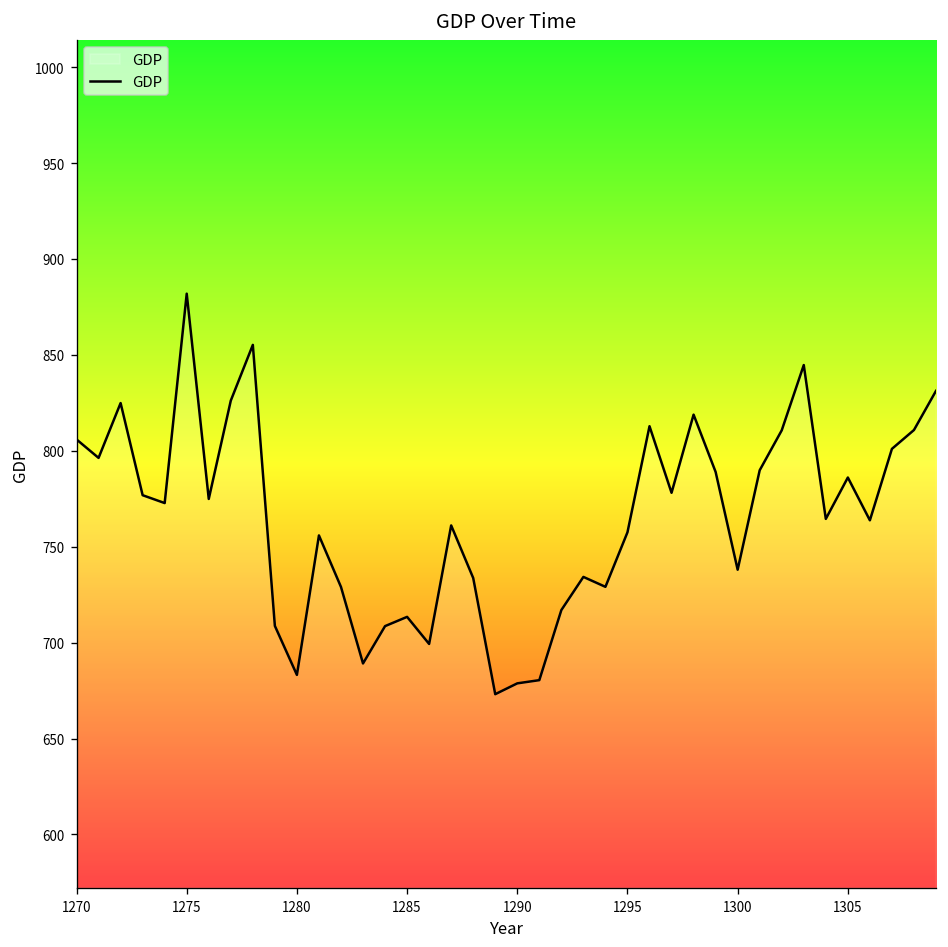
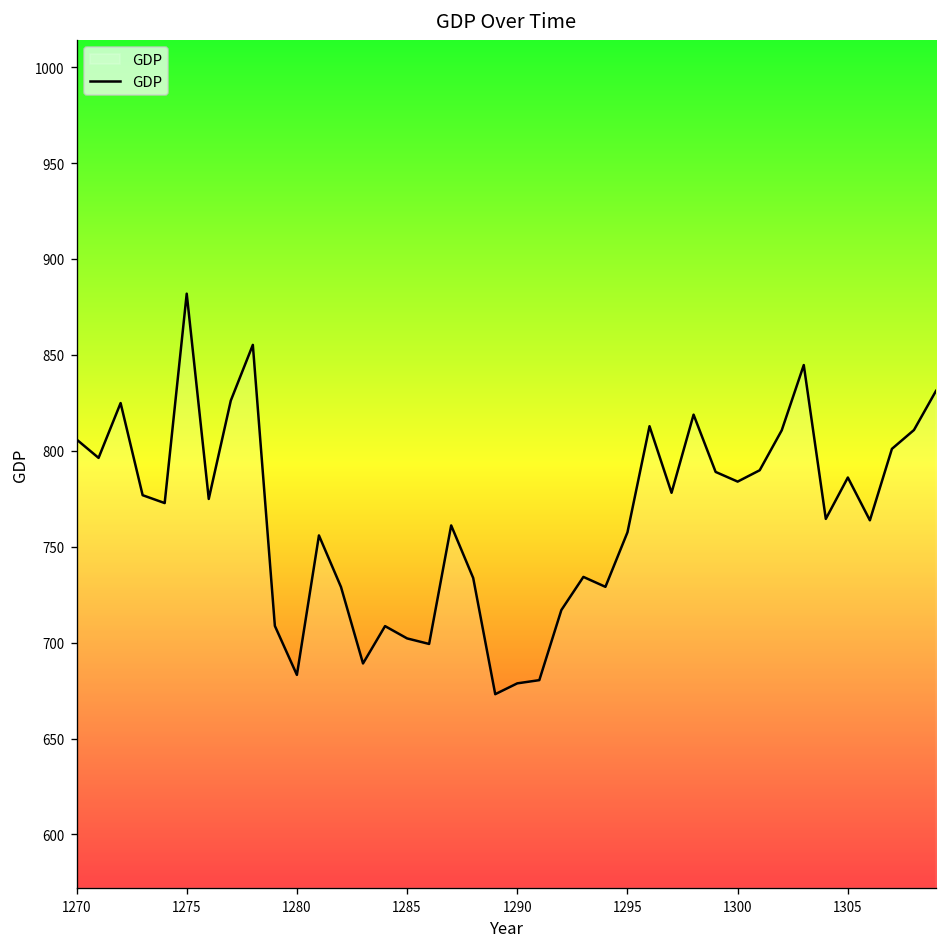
1285: 713 -> 702
1300: 738 -> 784
